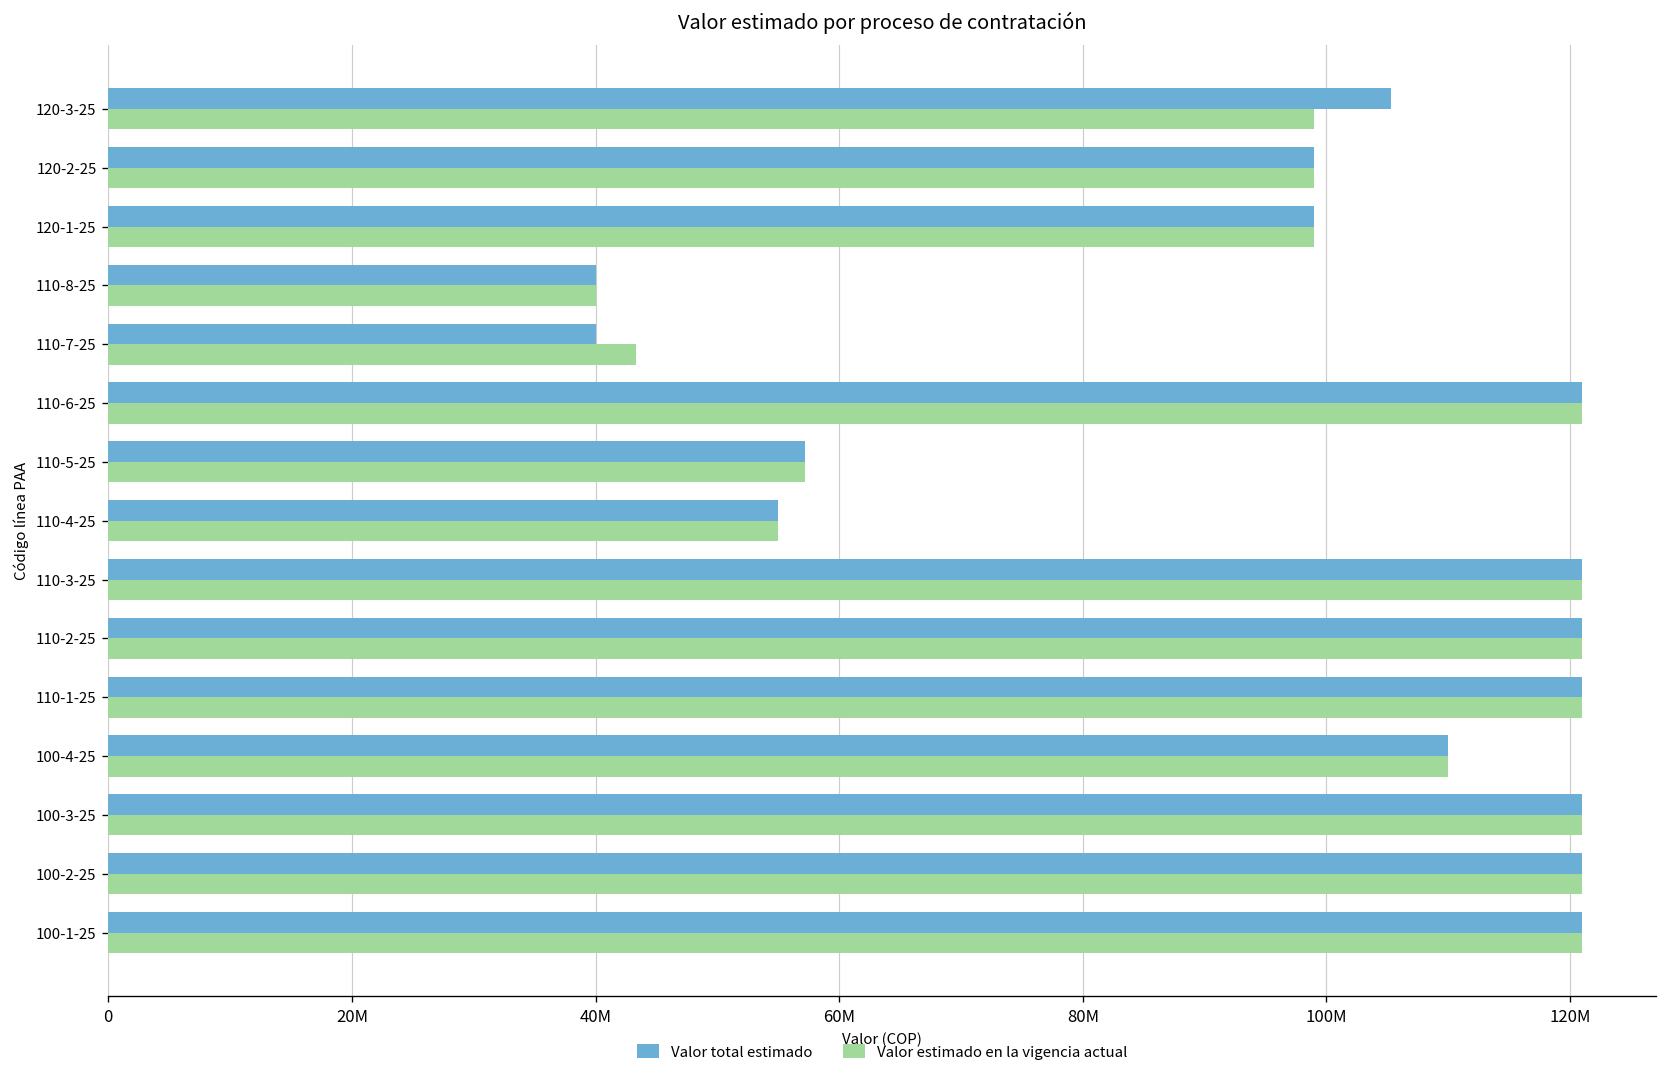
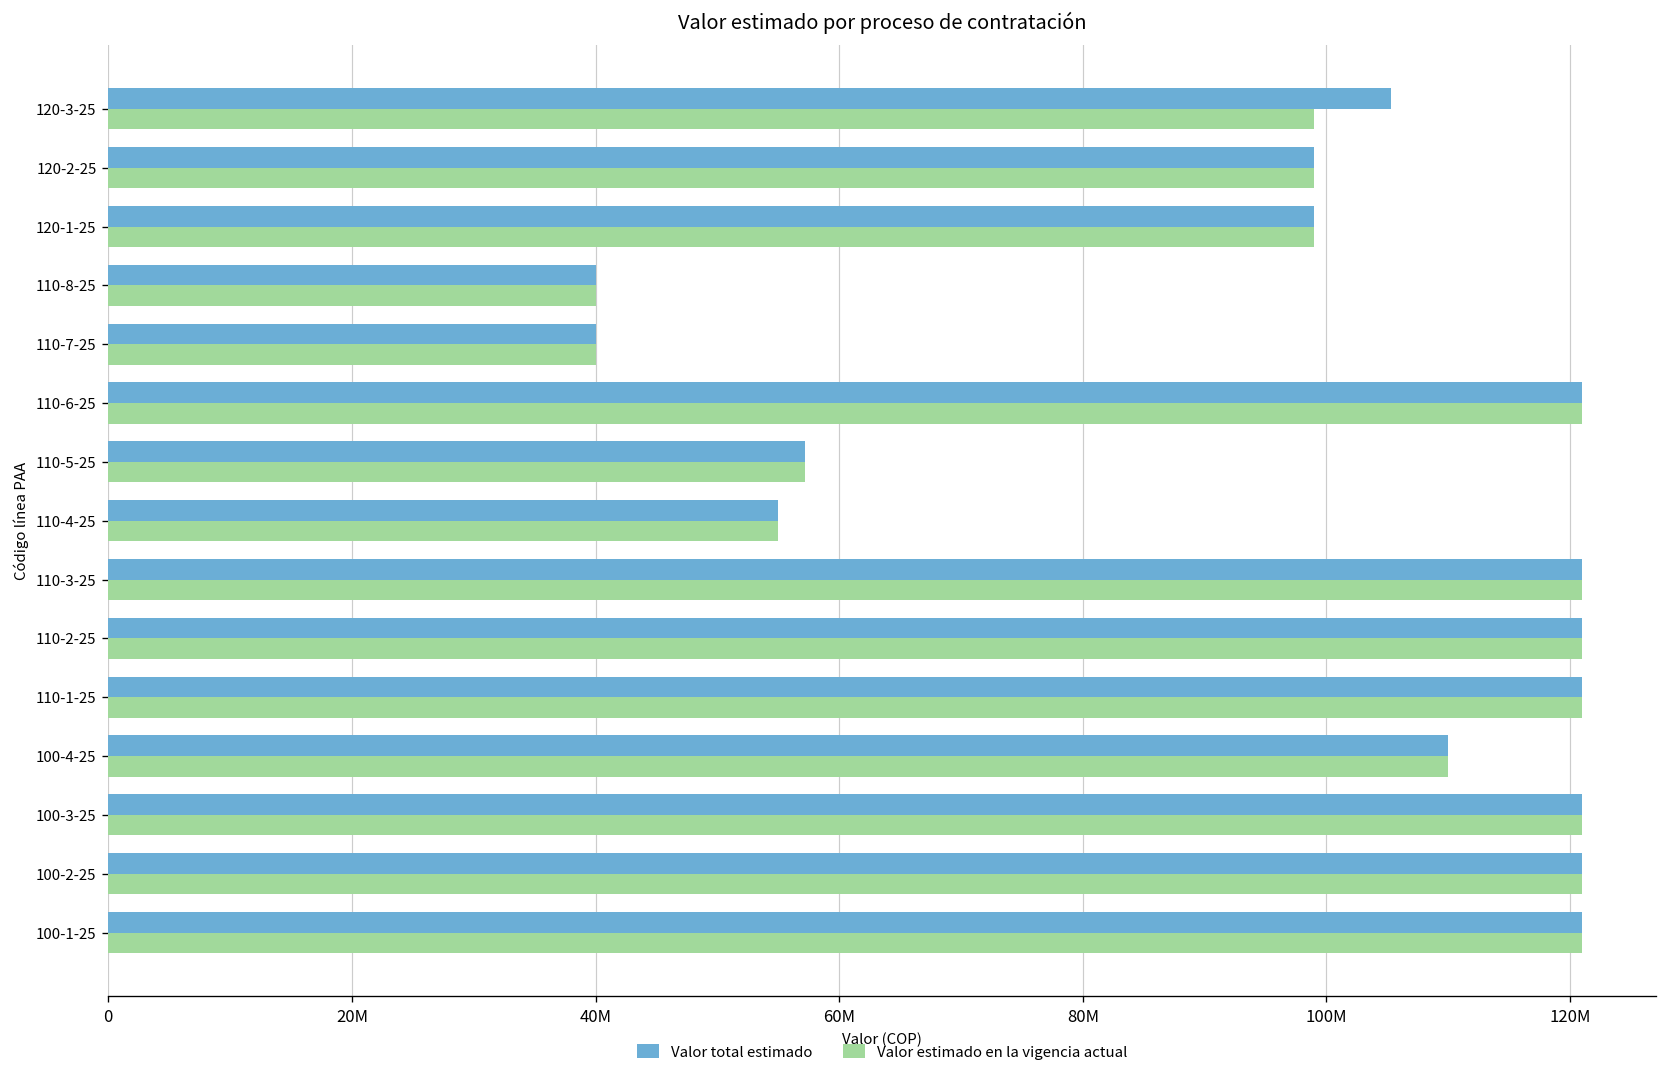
Valor estimado en la vigencia actual, 110-7-25: 43300000 -> 40000000
